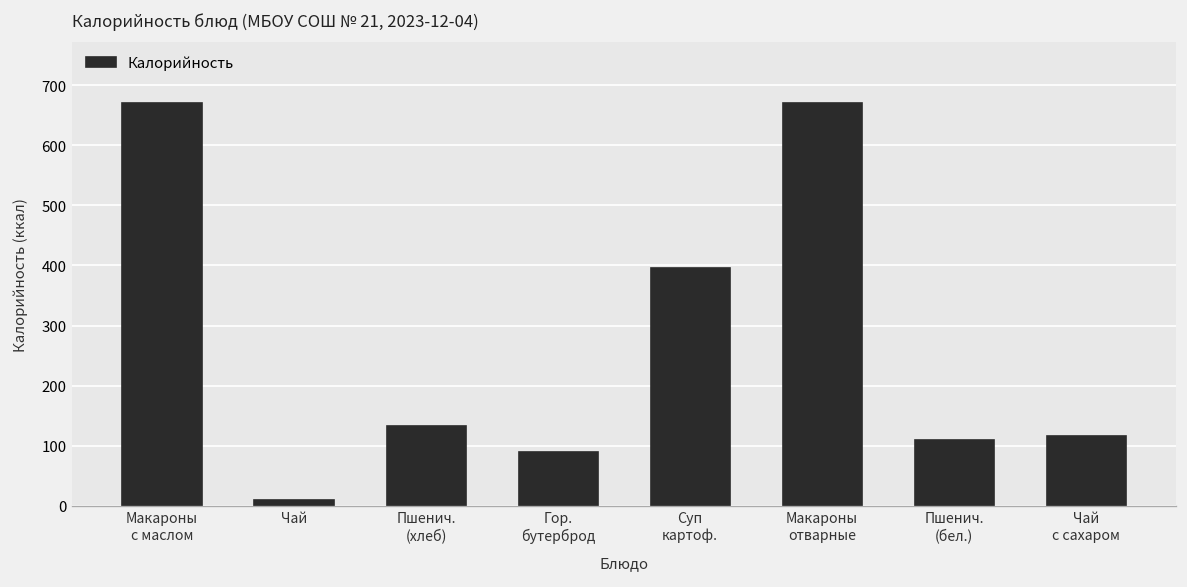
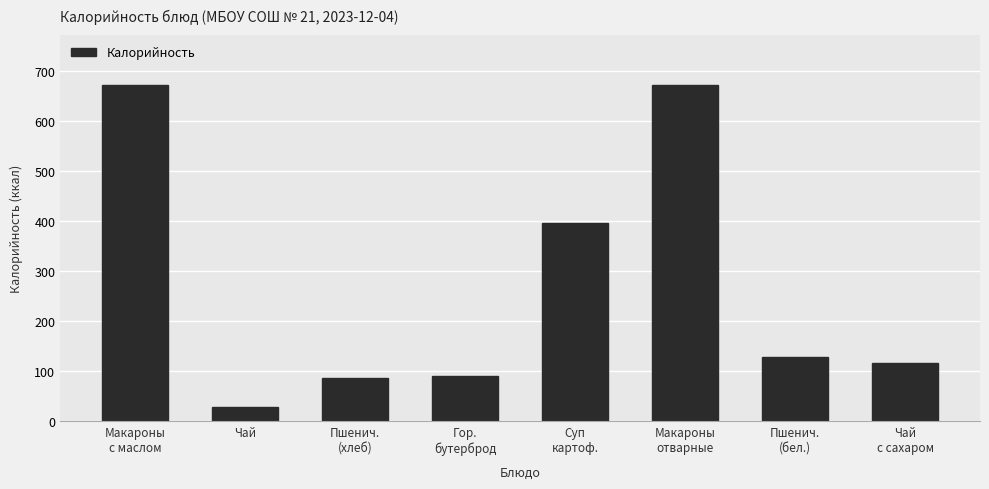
Чай: 10 -> 30
Пшенич. (хлеб): 130 -> 90
Пшенич. (бел.): 110 -> 130
